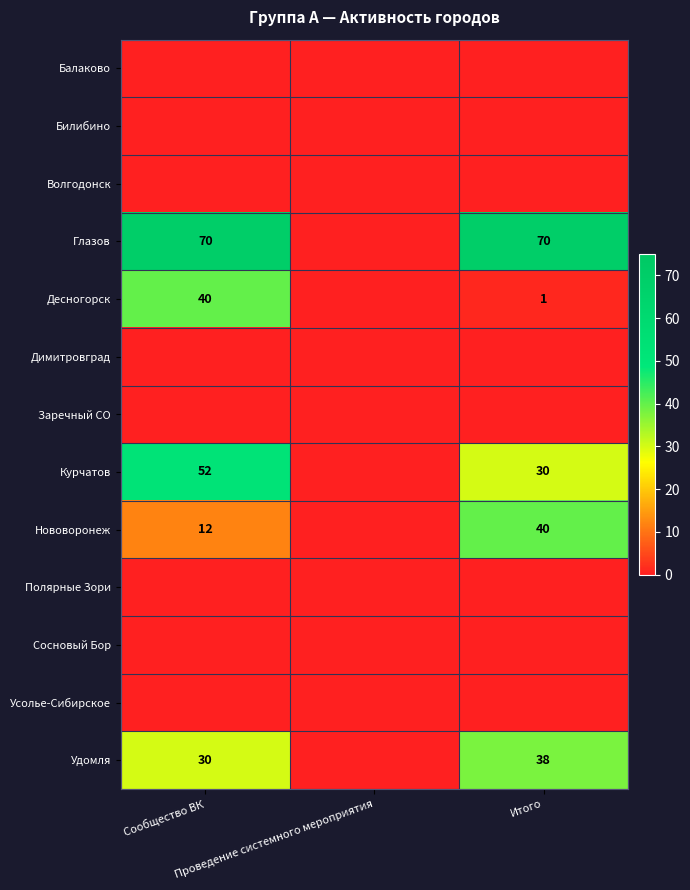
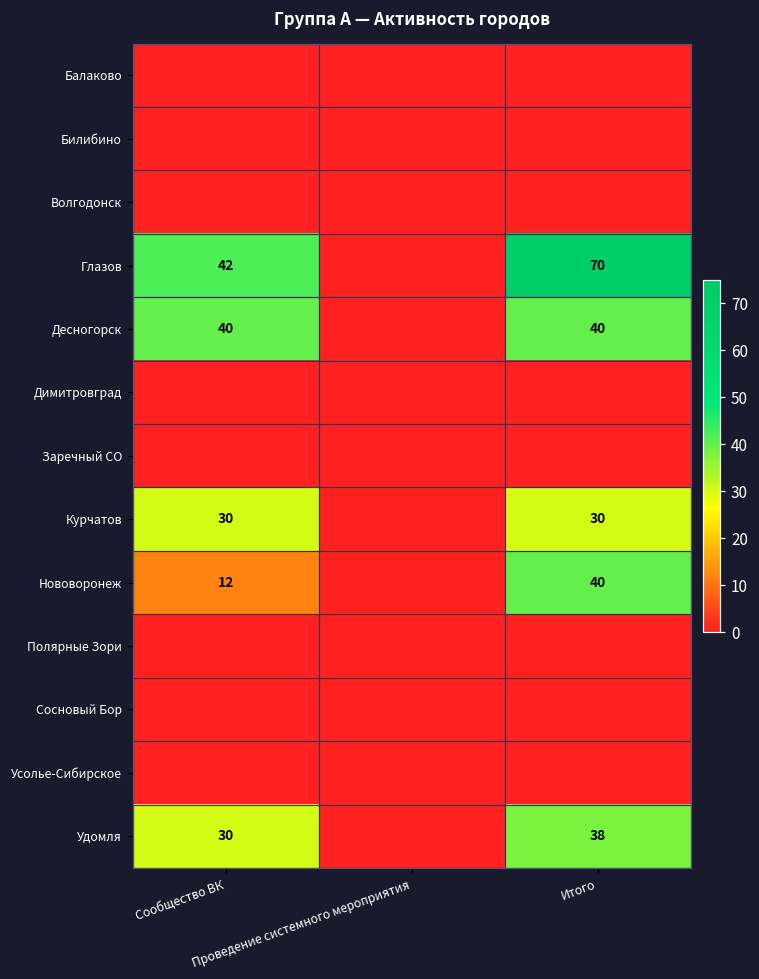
Глазов, Сообщество ВК: 70 -> 42
Десногорск, Итого: 1 -> 40
Курчатов, Сообщество ВК: 52 -> 30
